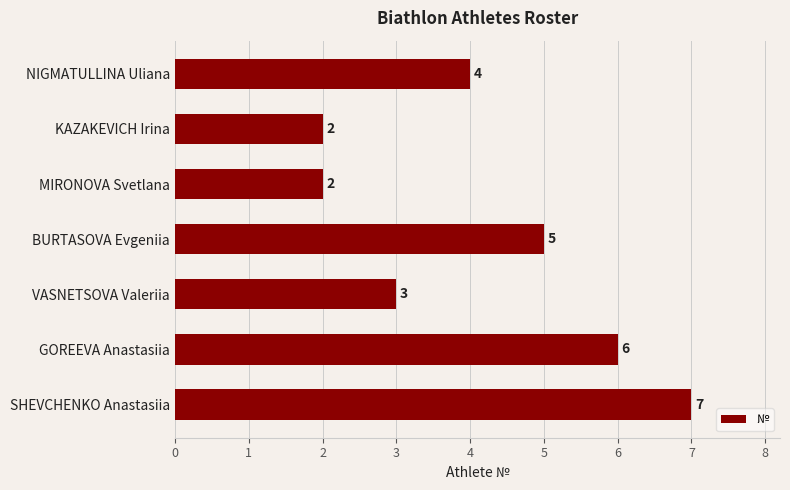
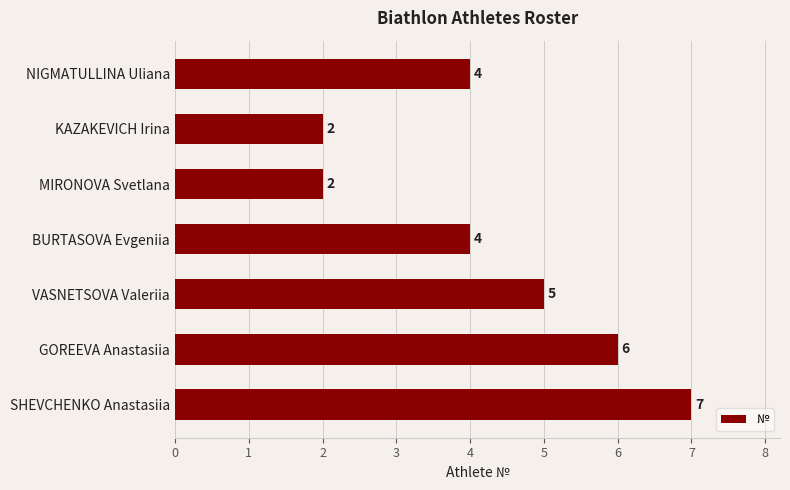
BURTASOVA Evgeniia: 5 -> 4
VASNETSOVA Valeriia: 3 -> 5
